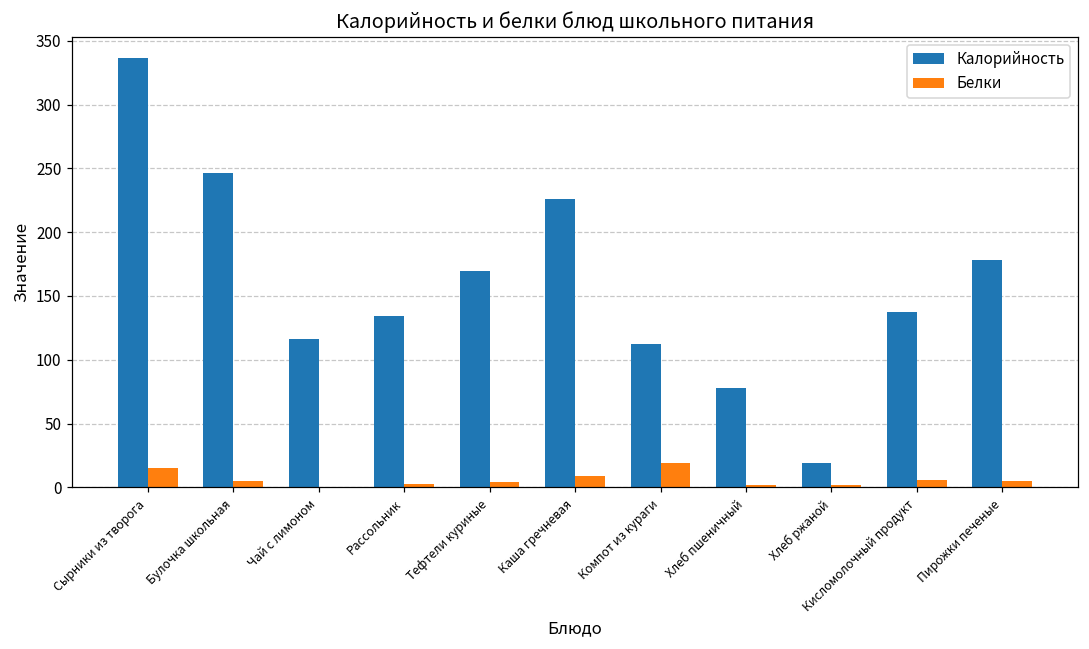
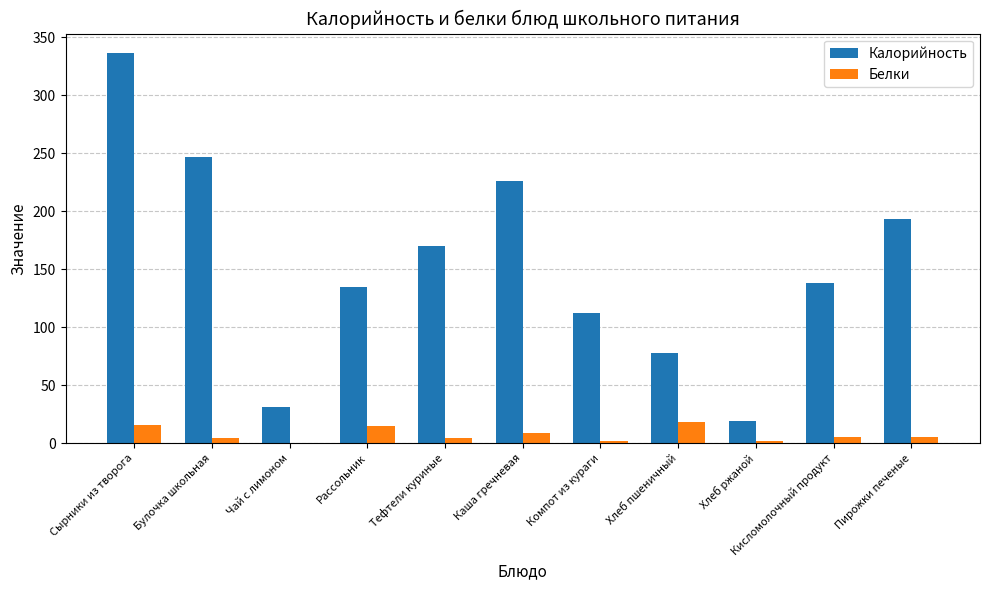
Калорийность, Чай с лимоном: 116 -> 31
Белки, Рассольник: 2 -> 15
Белки, Компот из кураги: 19 -> 2
Белки, Хлеб пшеничный: 2 -> 18
Калорийность, Пирожки печеные: 178 -> 193
